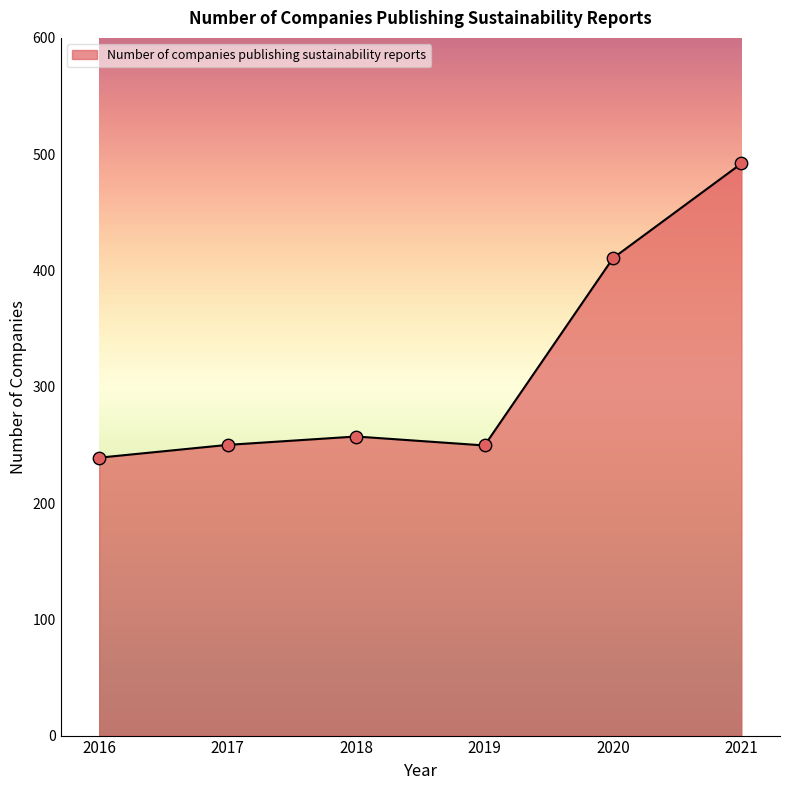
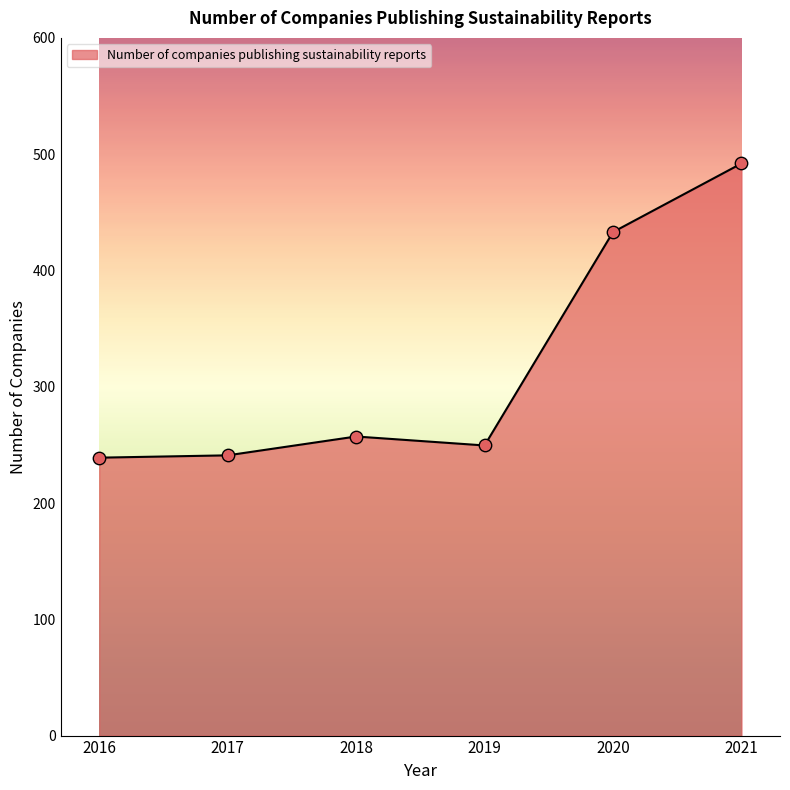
2017: 250 -> 241
2020: 411 -> 433
